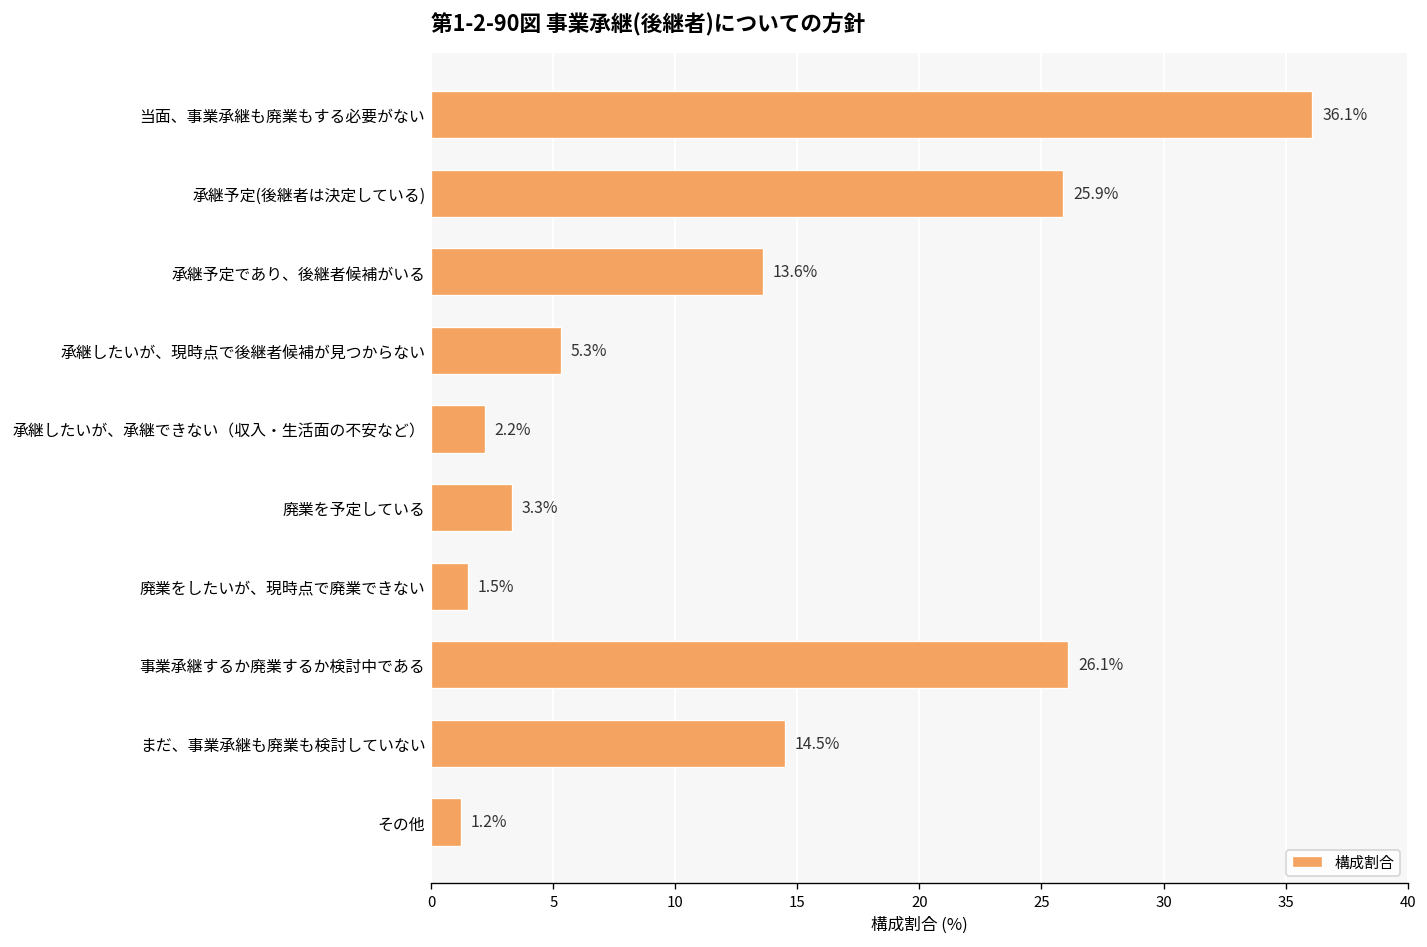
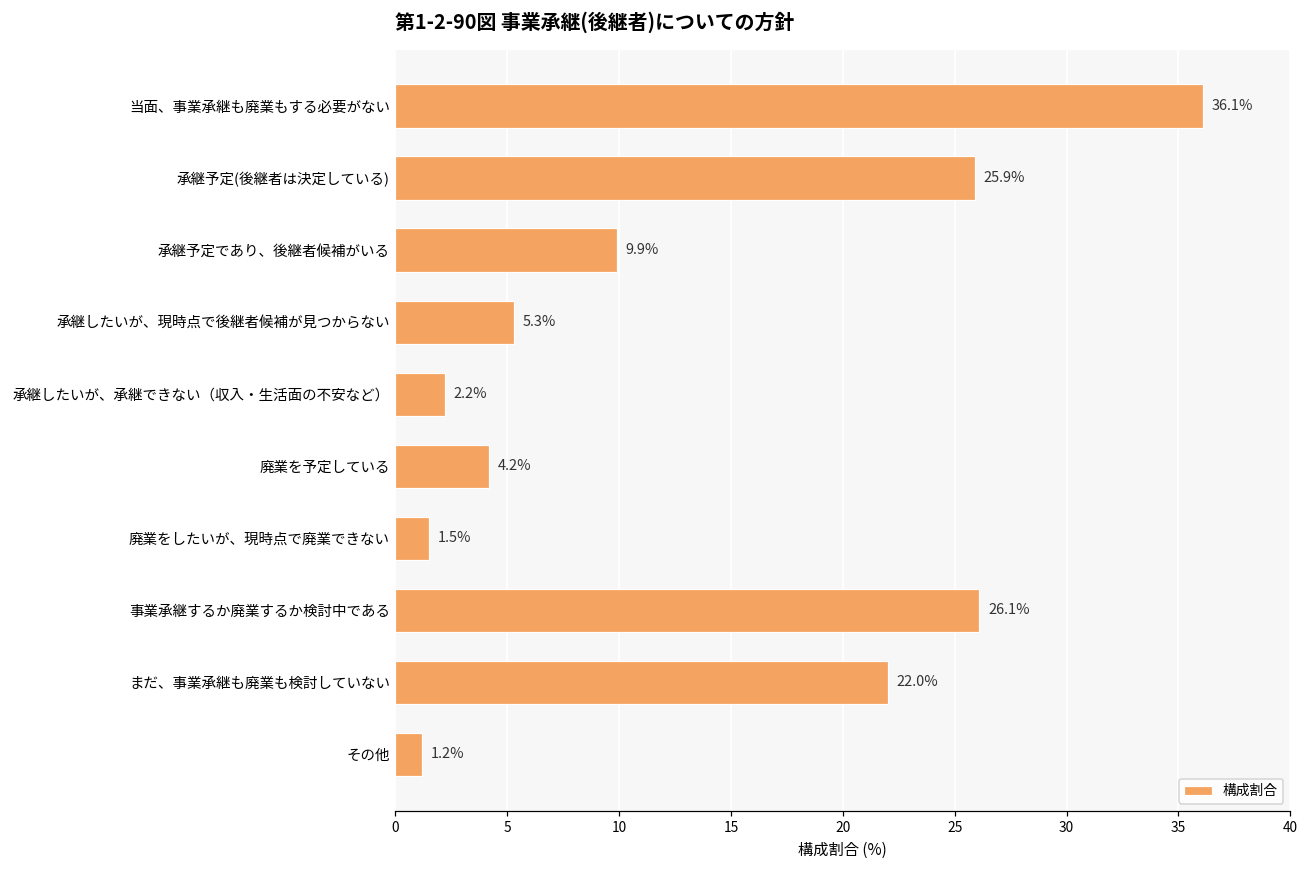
承継予定であり、後継者候補がいる: 13.6% -> 9.9%
廃業を予定している: 3.3% -> 4.2%
まだ、事業承継も廃業も検討していない: 14.5% -> 22.0%
